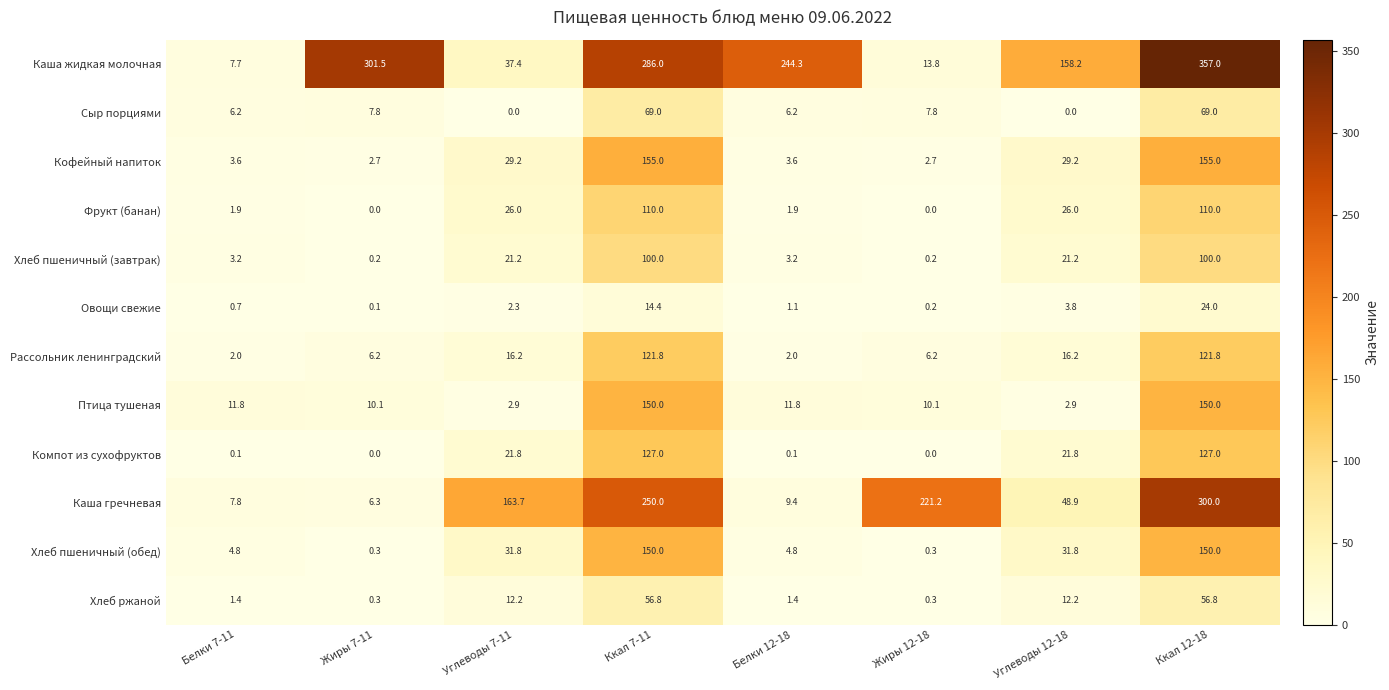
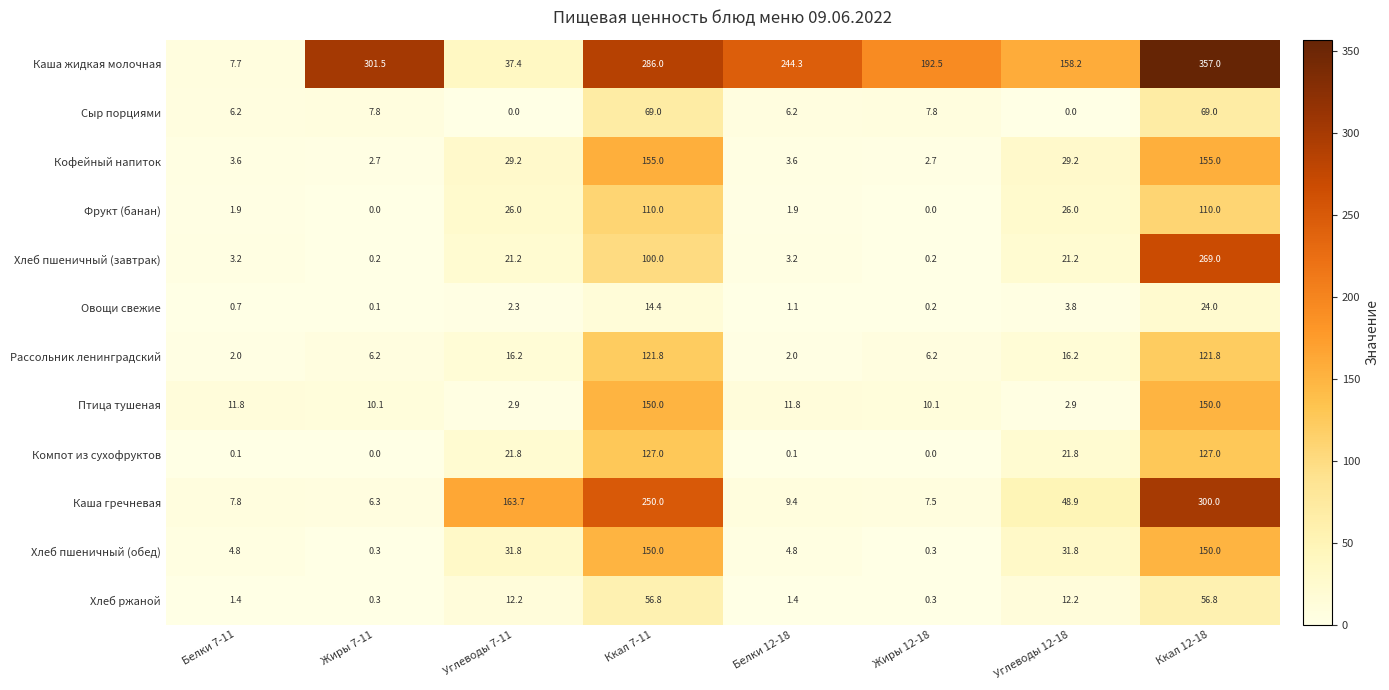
Каша жидкая молочная, Жиры 12-18: 13.8 -> 192.5
Хлеб пшеничный (завтрак), Ккал 12-18: 100.0 -> 269.0
Каша гречневая, Жиры 12-18: 221.2 -> 7.5
